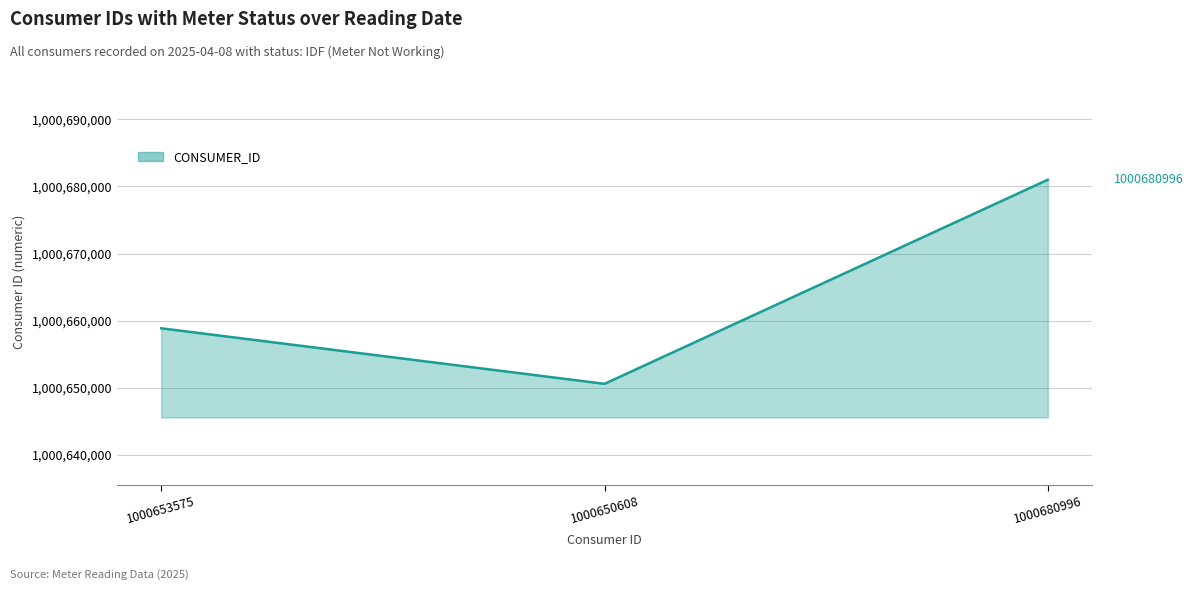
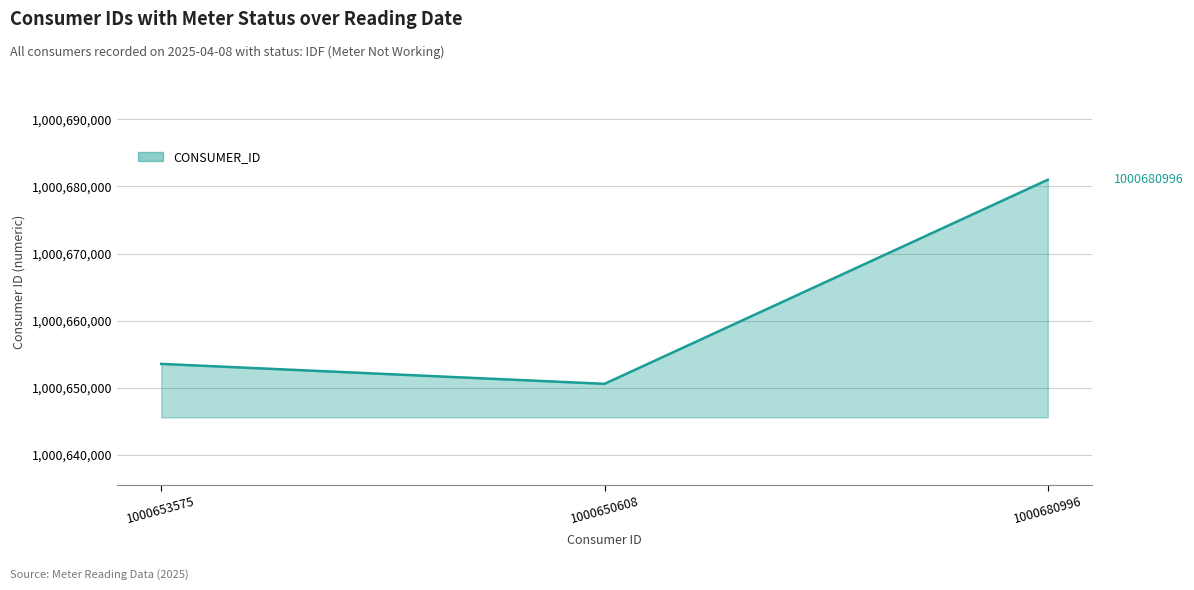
1000653575: 1,000,659,000 -> 1,000,654,000
